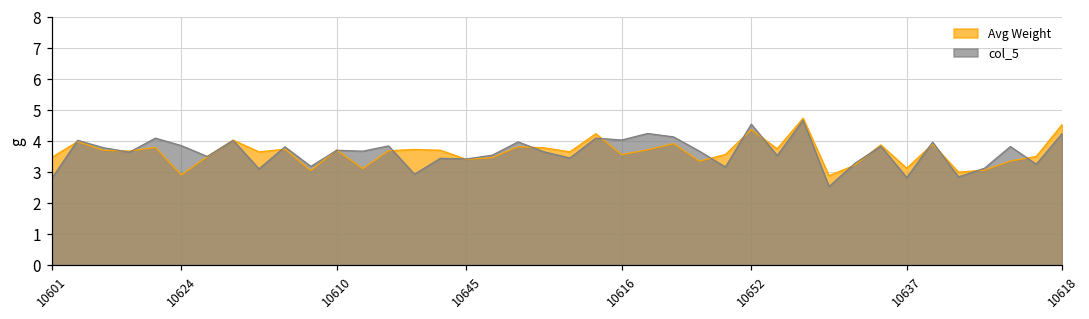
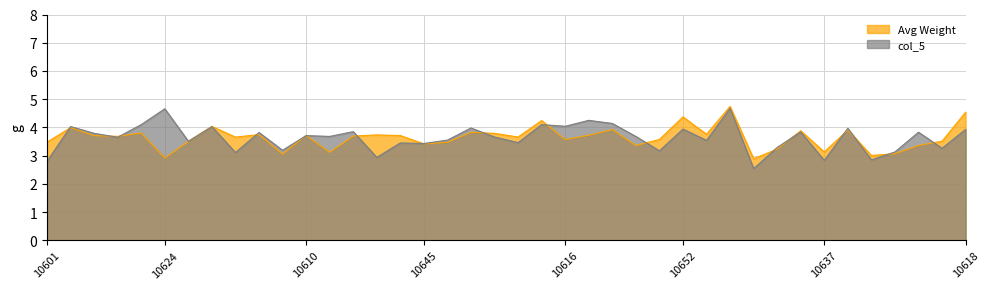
col_5, 10624: 3.9 -> 4.7
col_5, 10652: 4.6 -> 3.9
col_5, 10618: 4.3 -> 3.9
